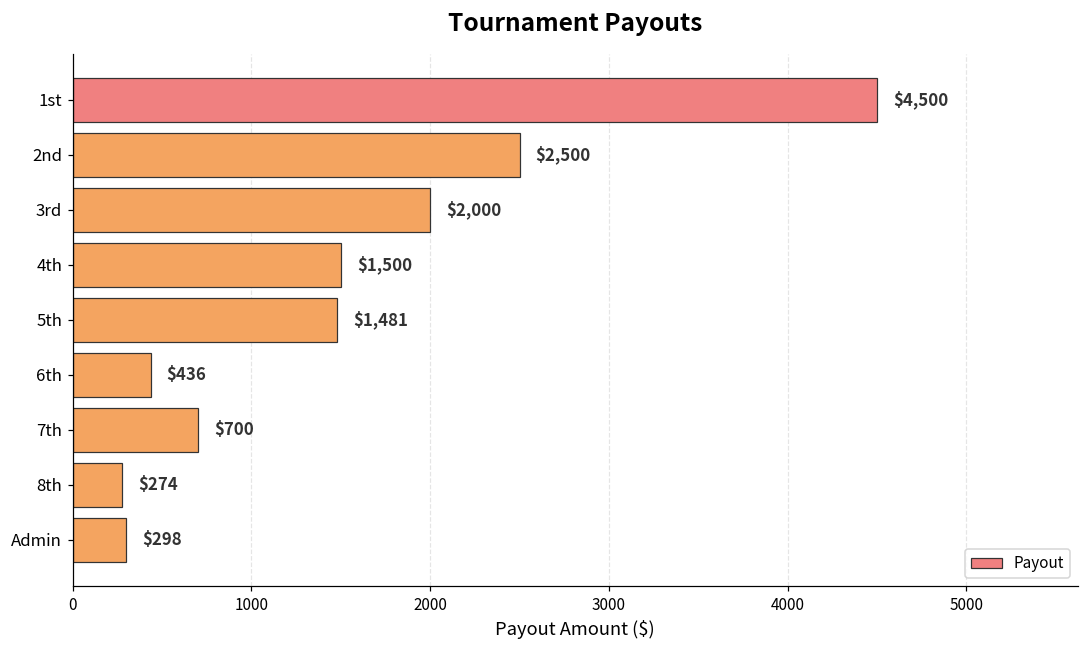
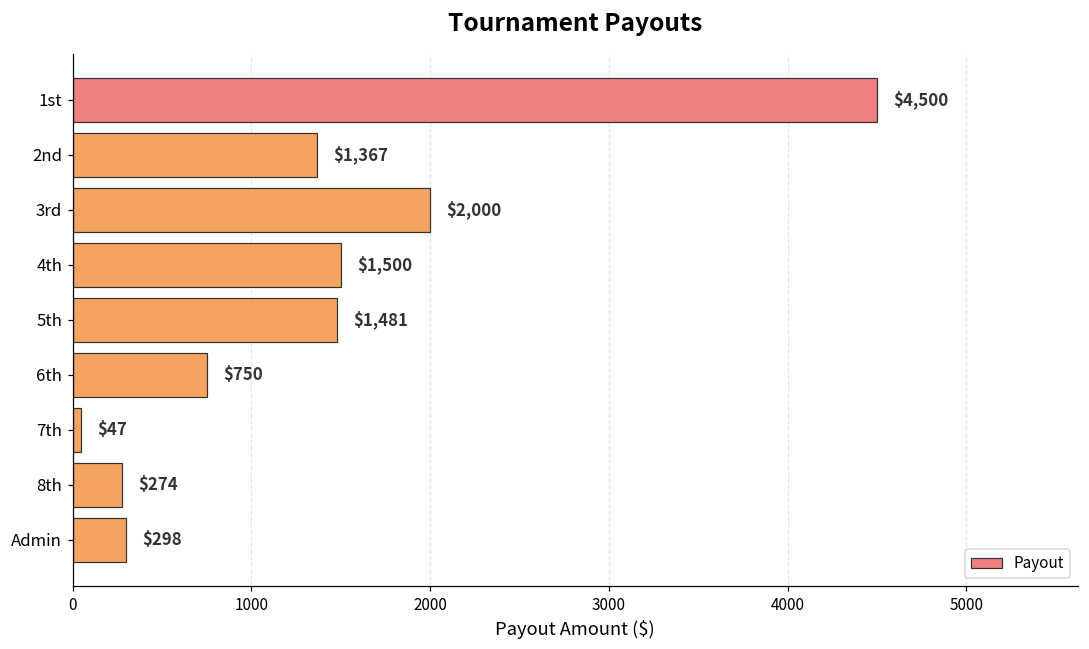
2nd: $2,500 -> $1,367
6th: $436 -> $750
7th: $700 -> $47
